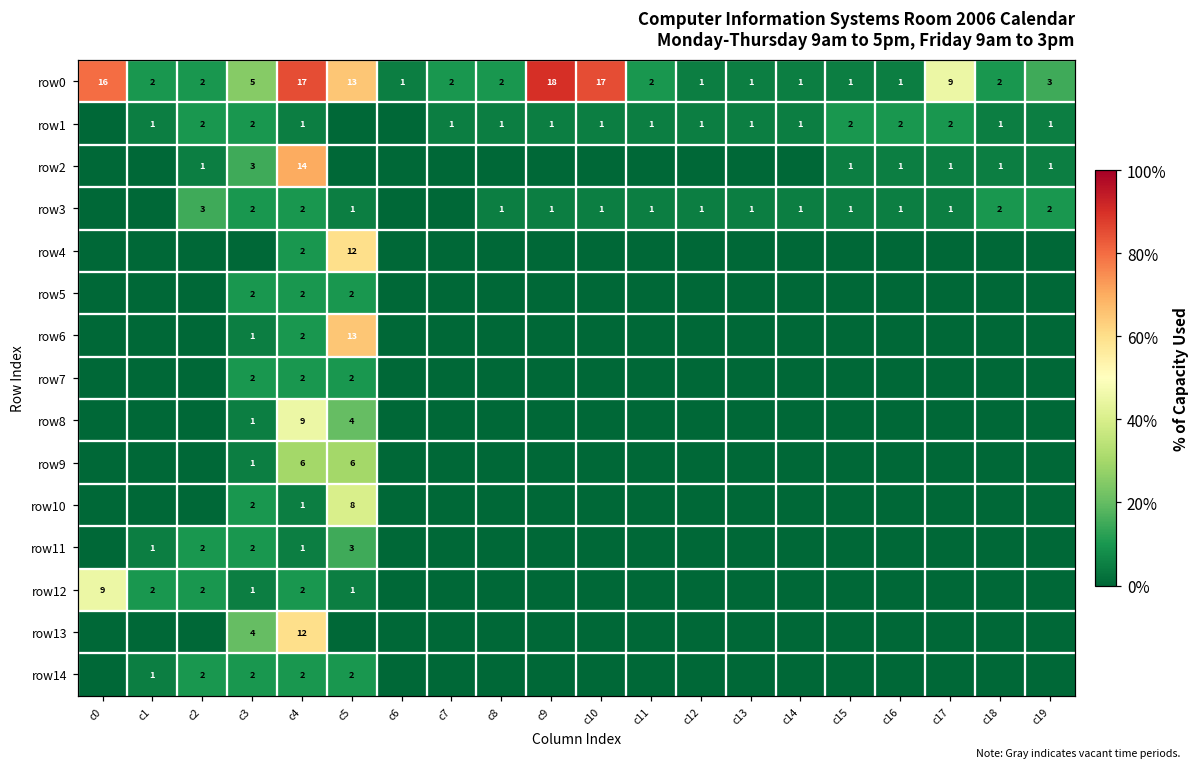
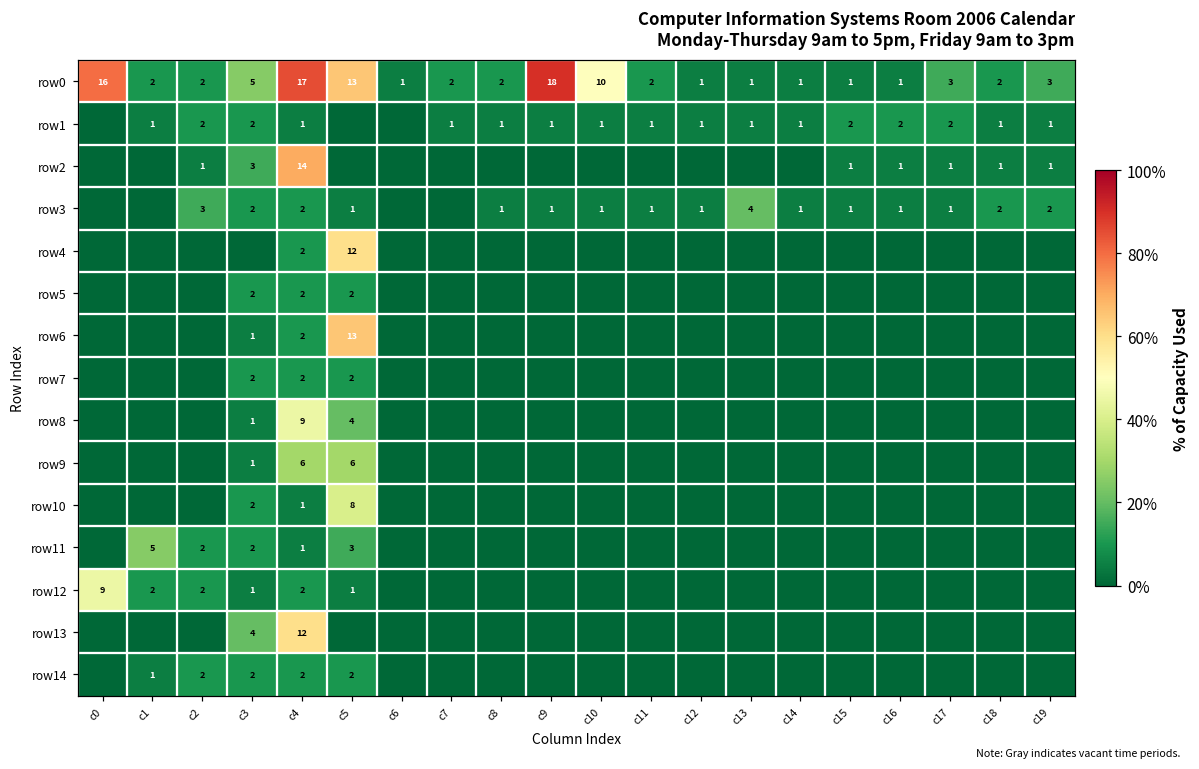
row0, c10: 17 -> 10
row0, c17: 9 -> 3
row3, c13: 1 -> 4
row11, c1: 1 -> 5
